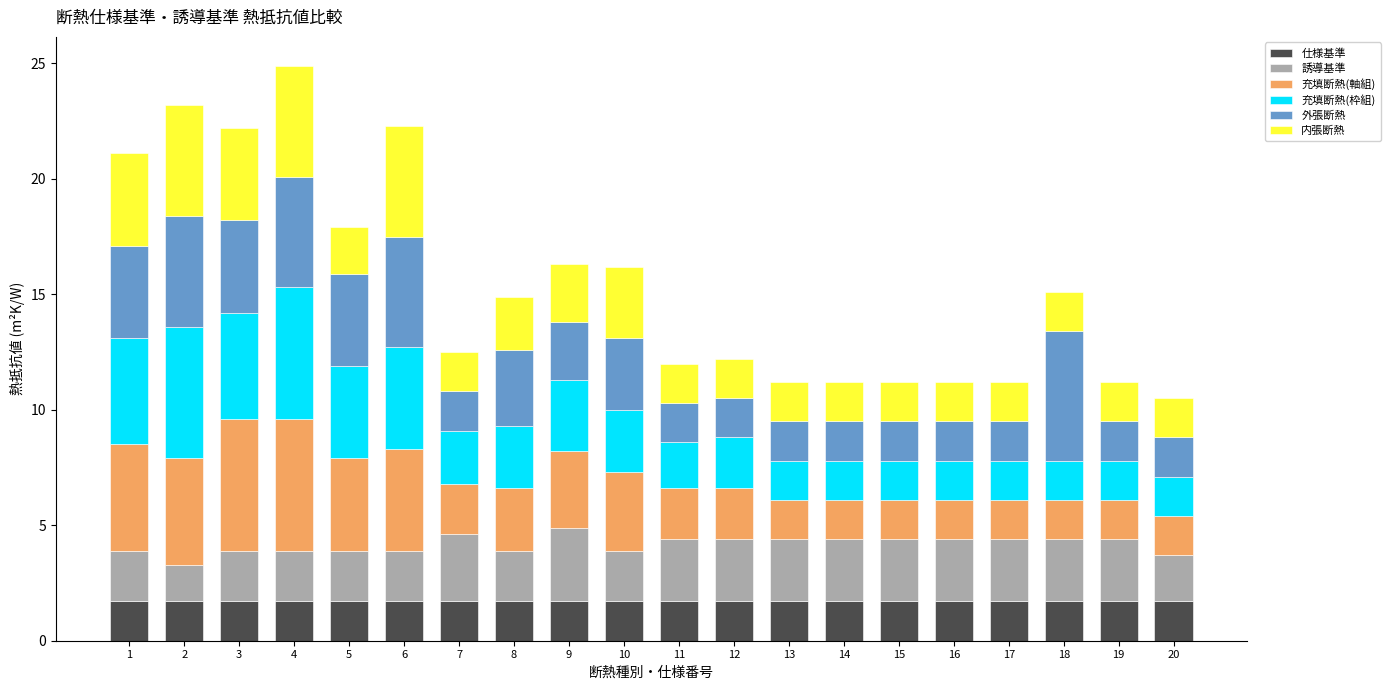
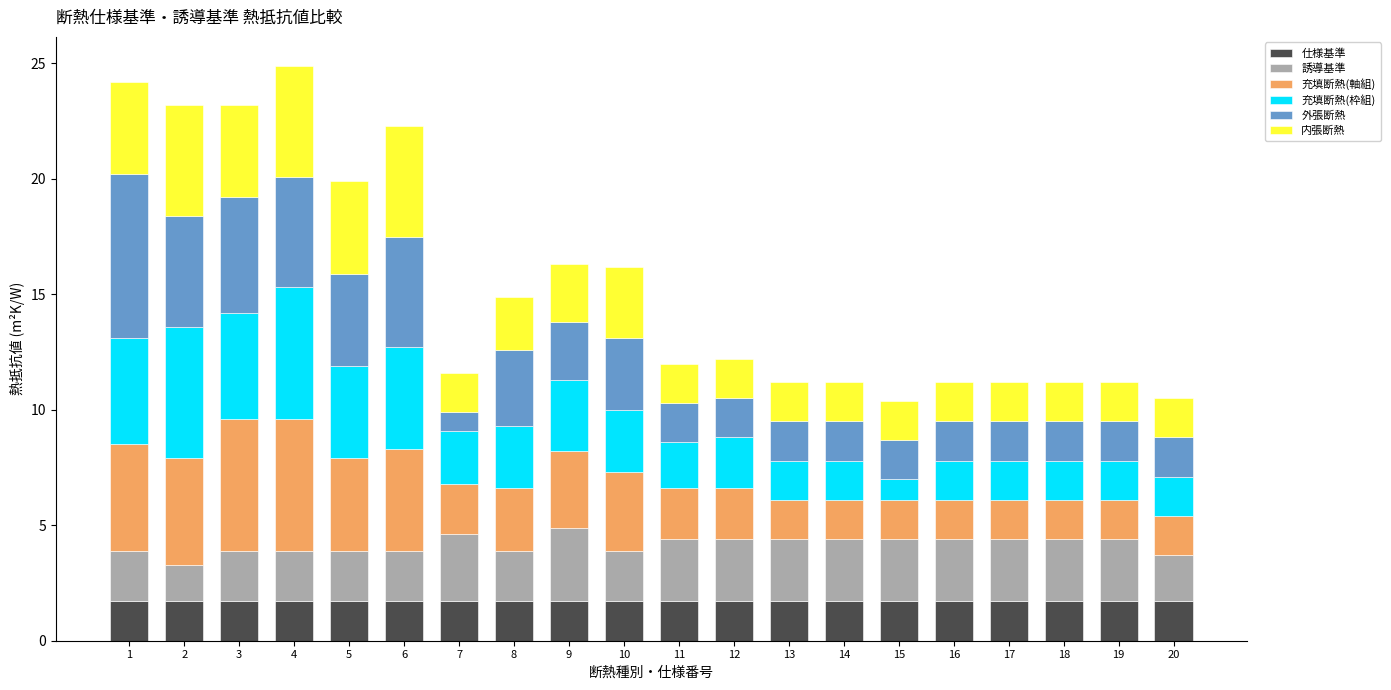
外張断熱, 1: 4.0 -> 7.1
外張断熱, 3: 4 -> 5
内張断熱, 5: 2 -> 4
外張断熱, 7: 1.7 -> 0.8
充填断熱(枠組), 15: 1.7 -> 0.9
外張断熱, 18: 5.6 -> 1.7
